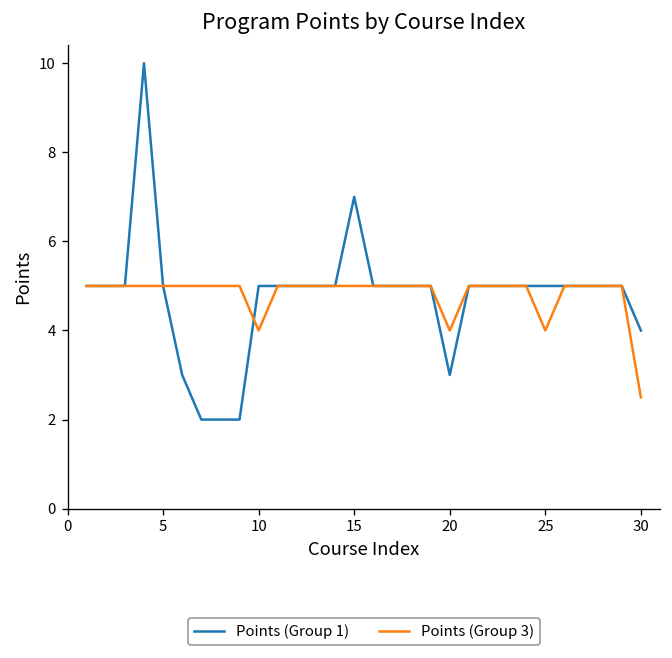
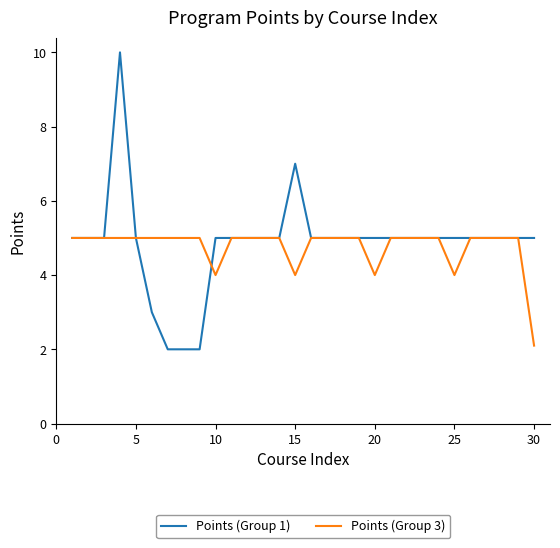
Points (Group 3), 15: 5 -> 4
Points (Group 1), 20: 3 -> 5
Points (Group 1), 30: 4 -> 5
Points (Group 3), 30: 2.5 -> 2.1
